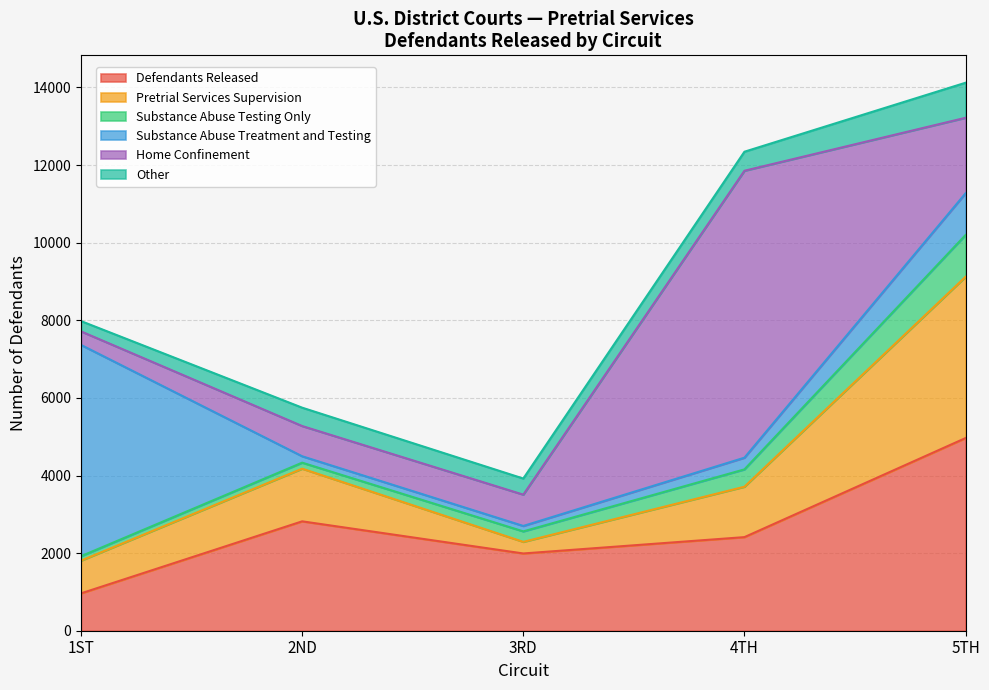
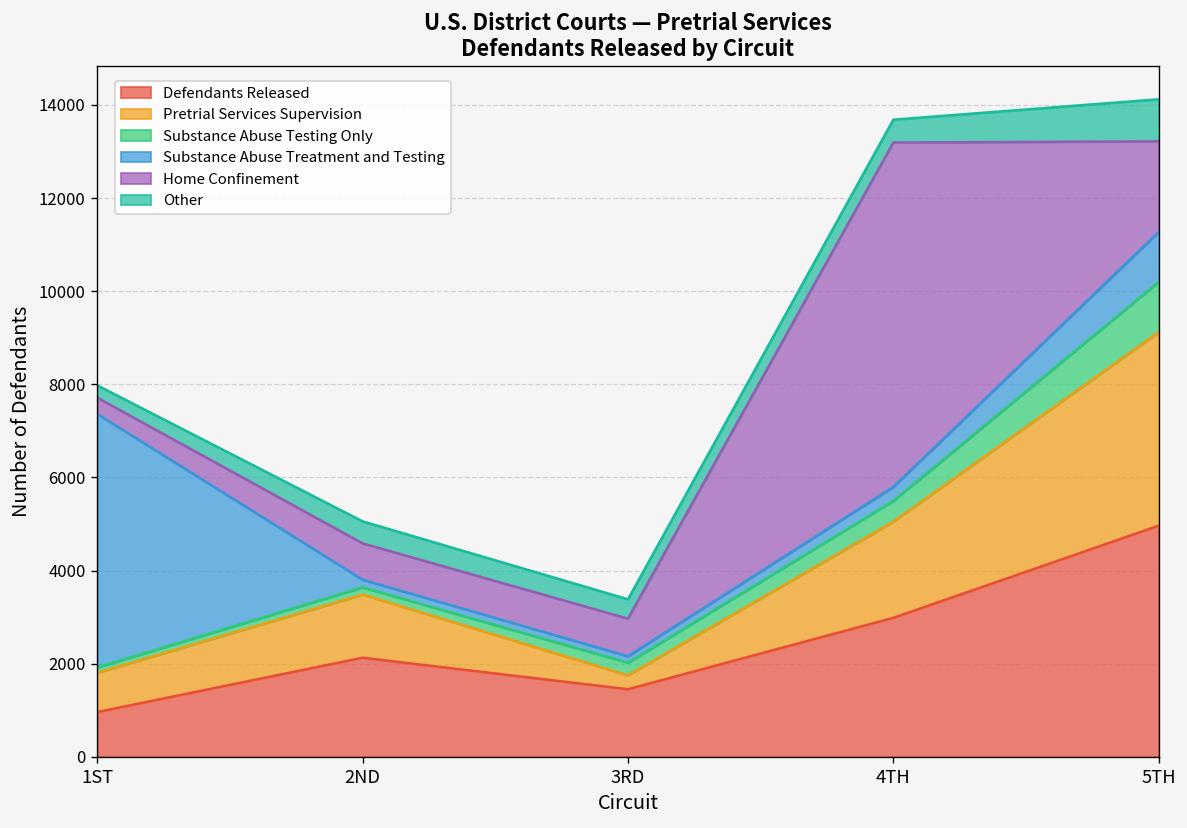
Defendants Released, 2ND: 2800 -> 2100
Defendants Released, 3RD: 2000 -> 1500
Defendants Released, 4TH: 2400 -> 3000
Pretrial Services Supervision, 4TH: 1300 -> 2100
